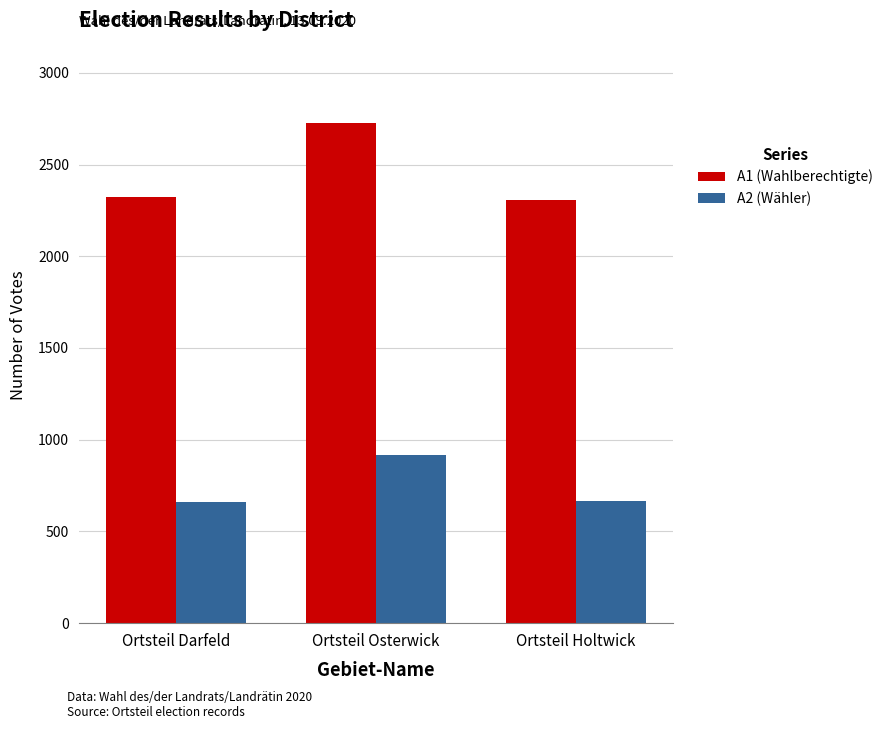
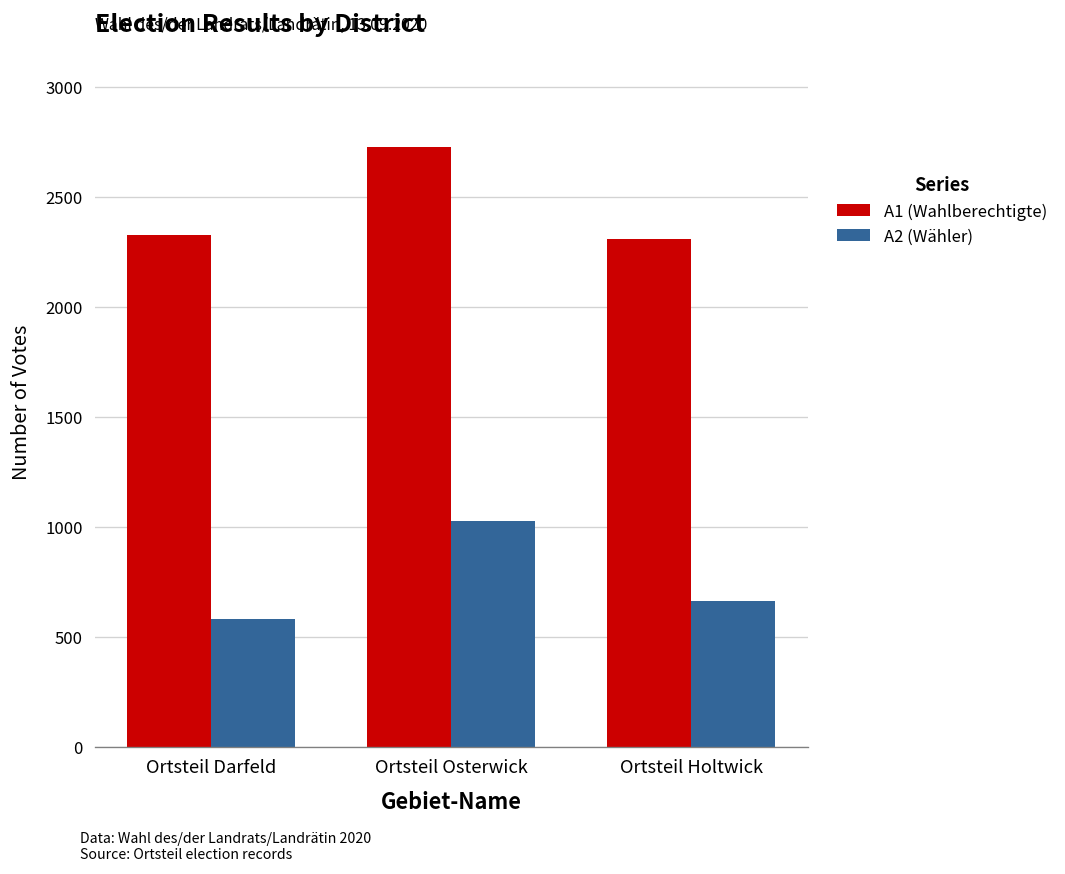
A2 (Wähler), Ortsteil Darfeld: 660 -> 580
A2 (Wähler), Ortsteil Osterwick: 920 -> 1030
